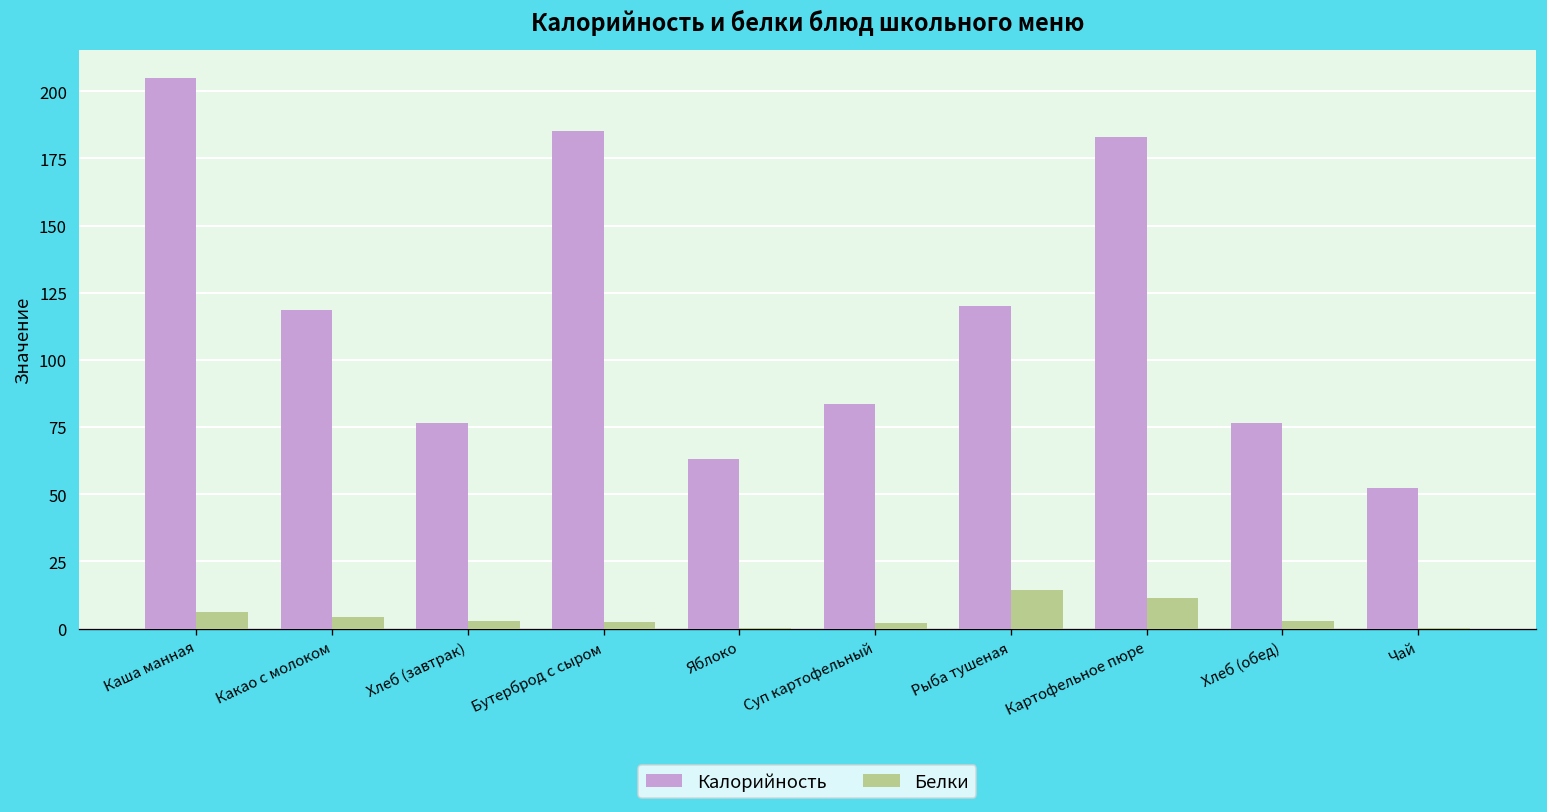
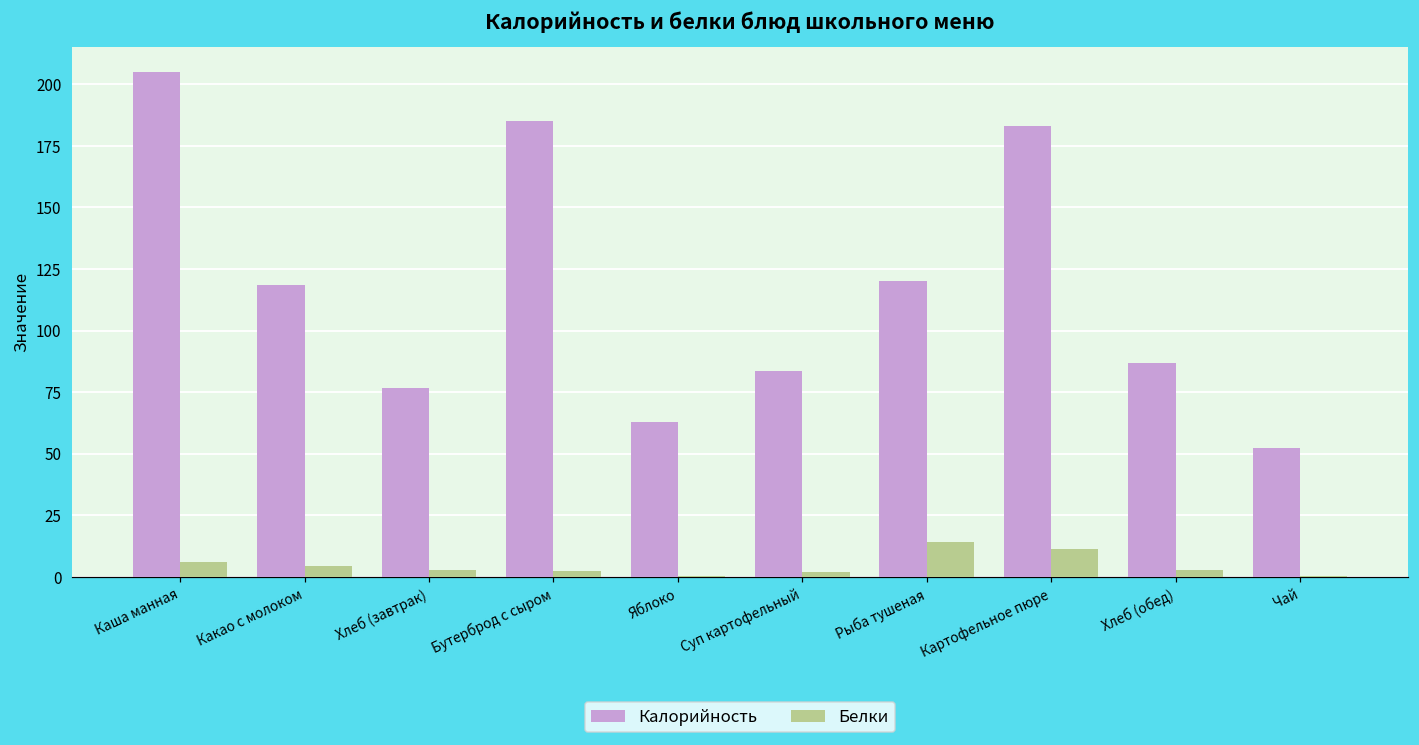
Калорийность, Хлеб (обед): 77 -> 87
